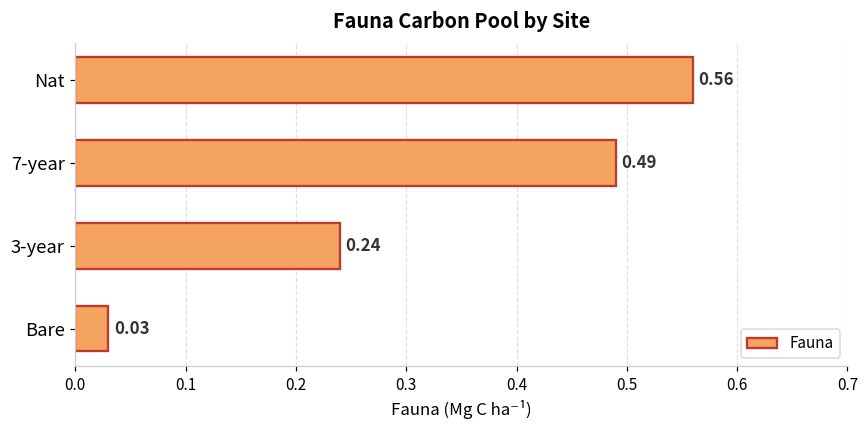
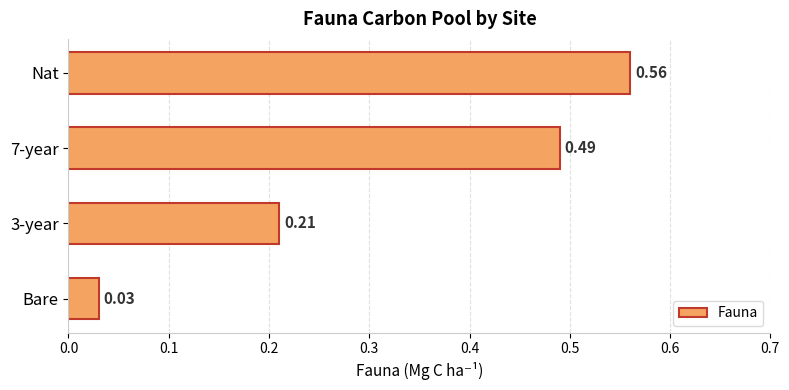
3-year: 0.24 -> 0.21
